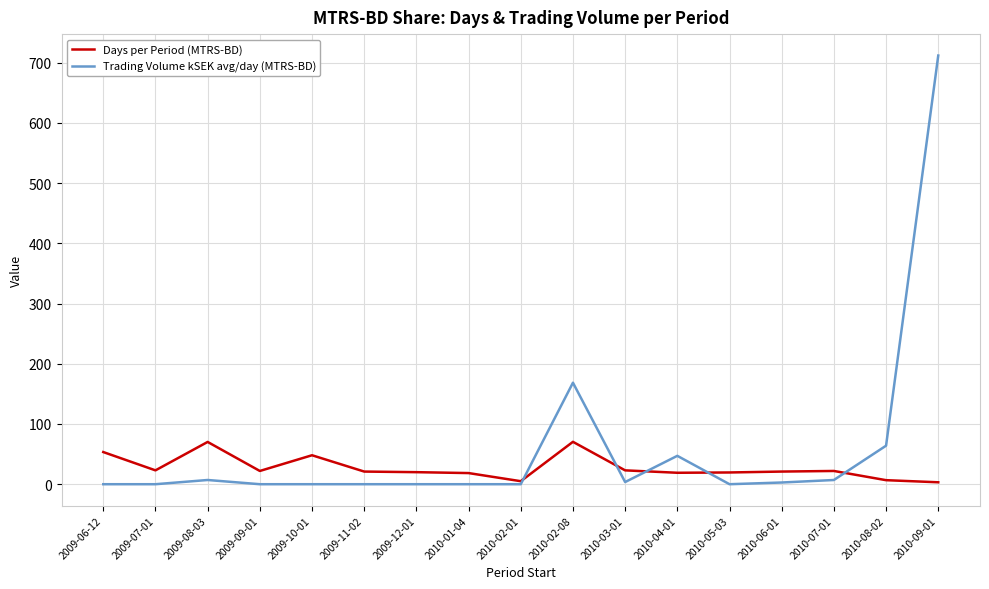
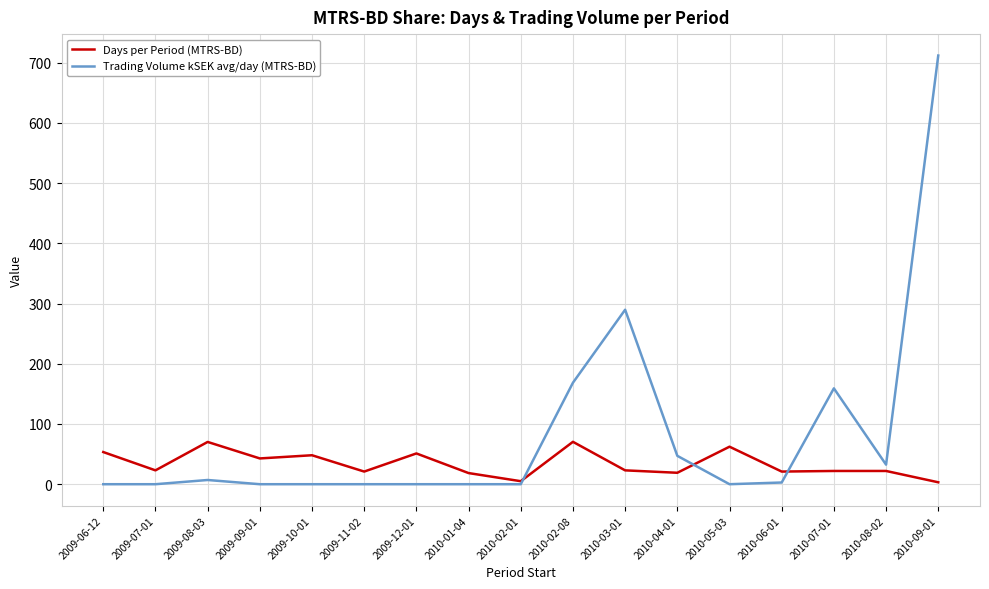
Days per Period (MTRS-BD), 2009-09-01: 20 -> 40
Days per Period (MTRS-BD), 2009-12-01: 20 -> 50
Trading Volume kSEK avg/day (MTRS-BD), 2010-03-01: 0 -> 290
Days per Period (MTRS-BD), 2010-05-03: 20 -> 60
Trading Volume kSEK avg/day (MTRS-BD), 2010-07-01: 10 -> 160
Days per Period (MTRS-BD), 2010-08-02: 10 -> 20
Trading Volume kSEK avg/day (MTRS-BD), 2010-08-02: 60 -> 30
